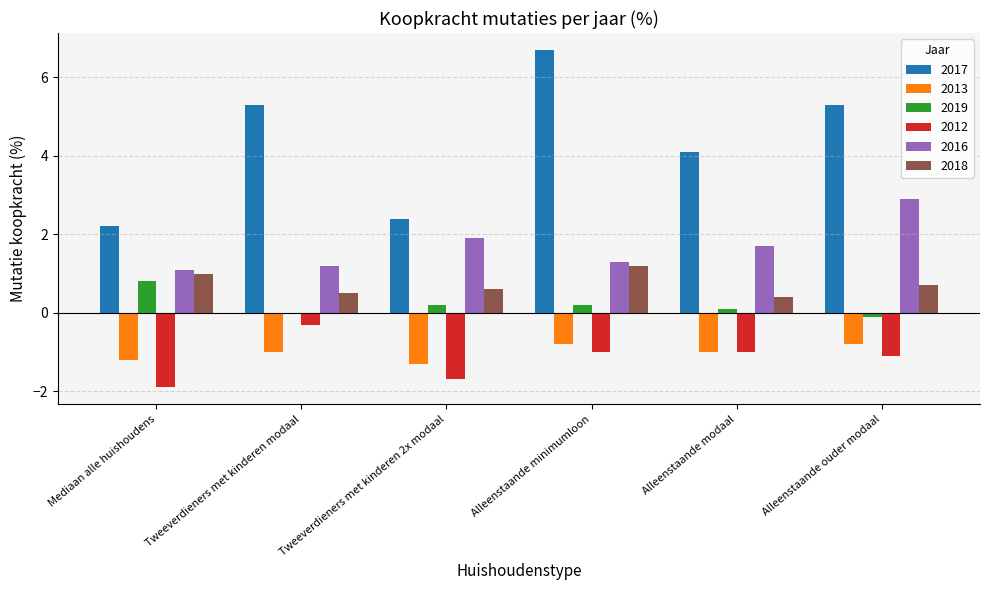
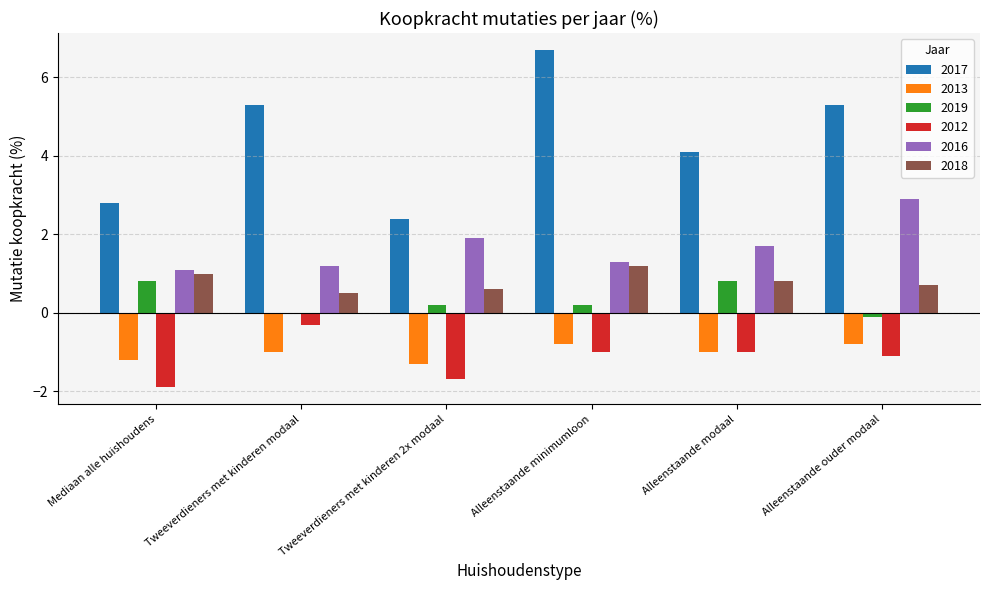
2017, Mediaan alle huishoudens: 2.2 -> 2.8
2019, Alleenstaande modaal: 0.1 -> 0.8
2018, Alleenstaande modaal: 0.4 -> 0.8
